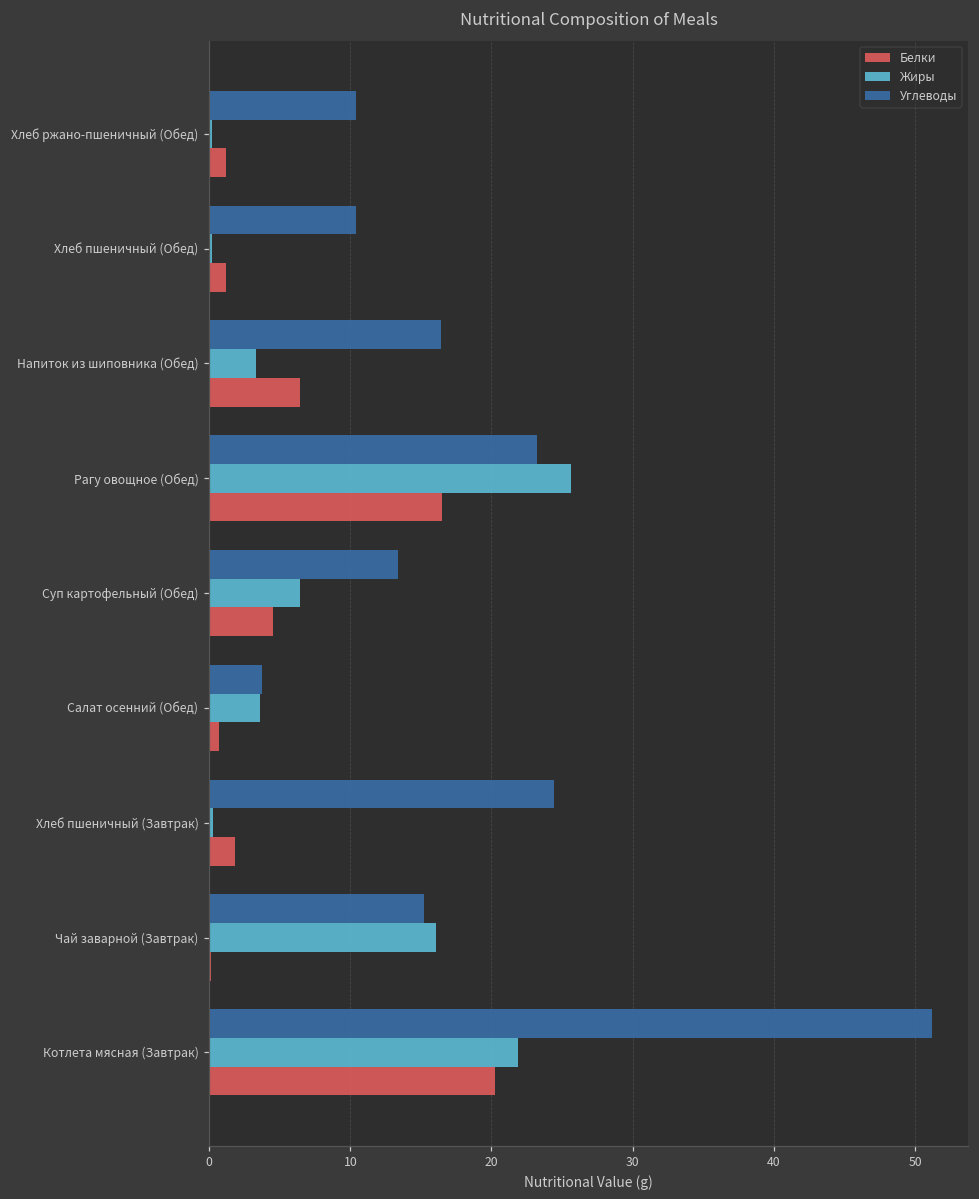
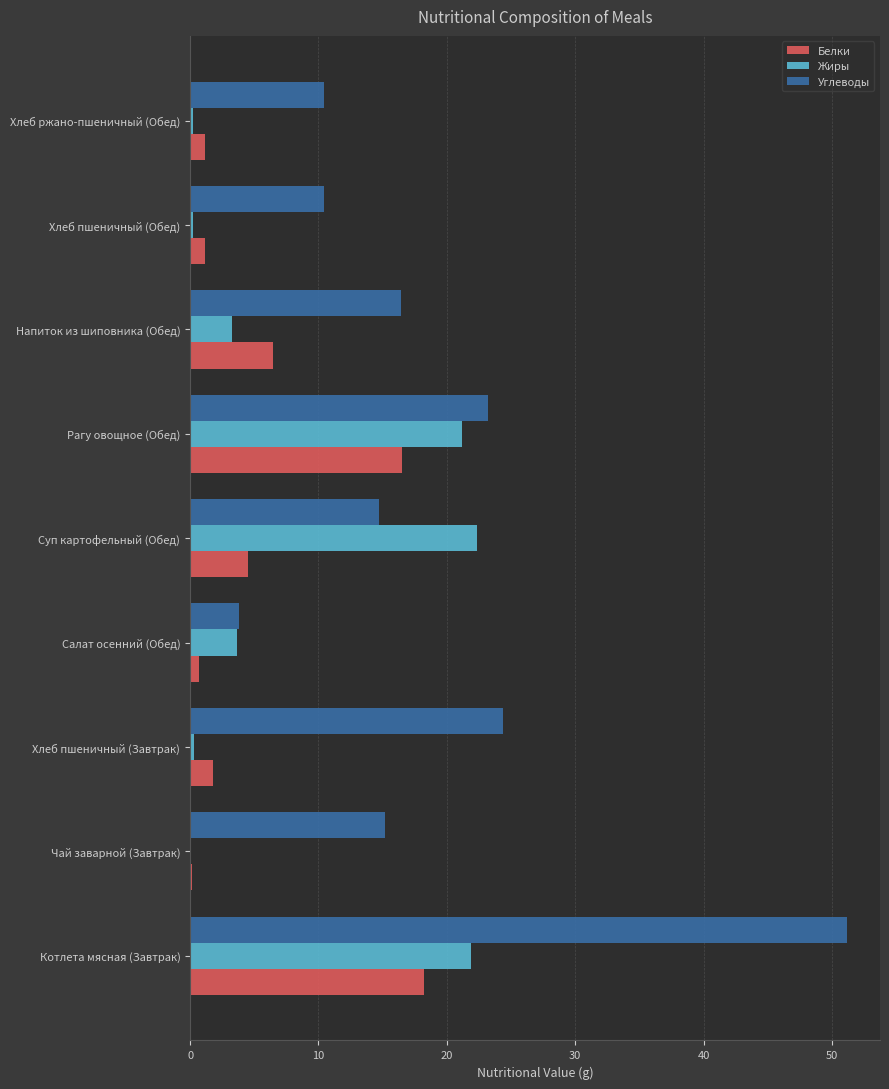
Жиры, Рагу овощное (Обед): 25.6 -> 21.2
Углеводы, Суп картофельный (Обед): 13.4 -> 14.7
Жиры, Суп картофельный (Обед): 6.5 -> 22.4
Жиры, Чай заварной (Завтрак): 16.1 -> 0.0
Белки, Котлета мясная (Завтрак): 20.3 -> 18.3
